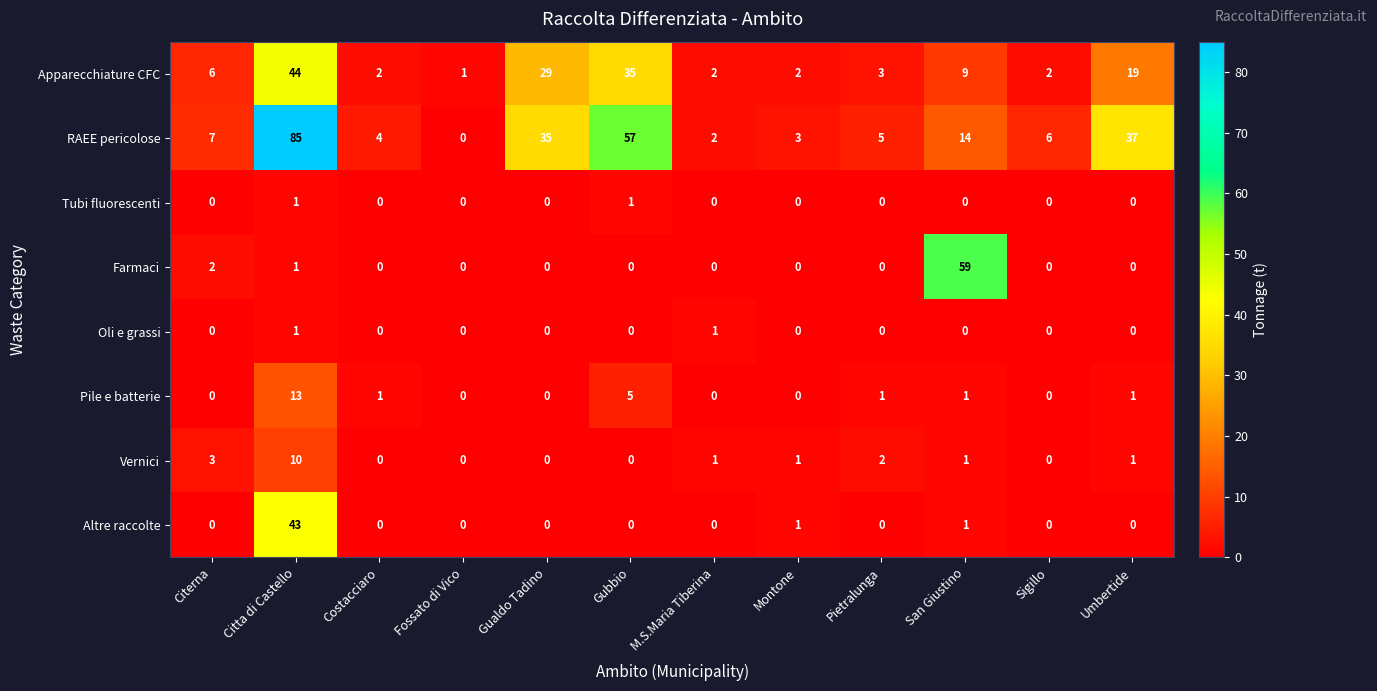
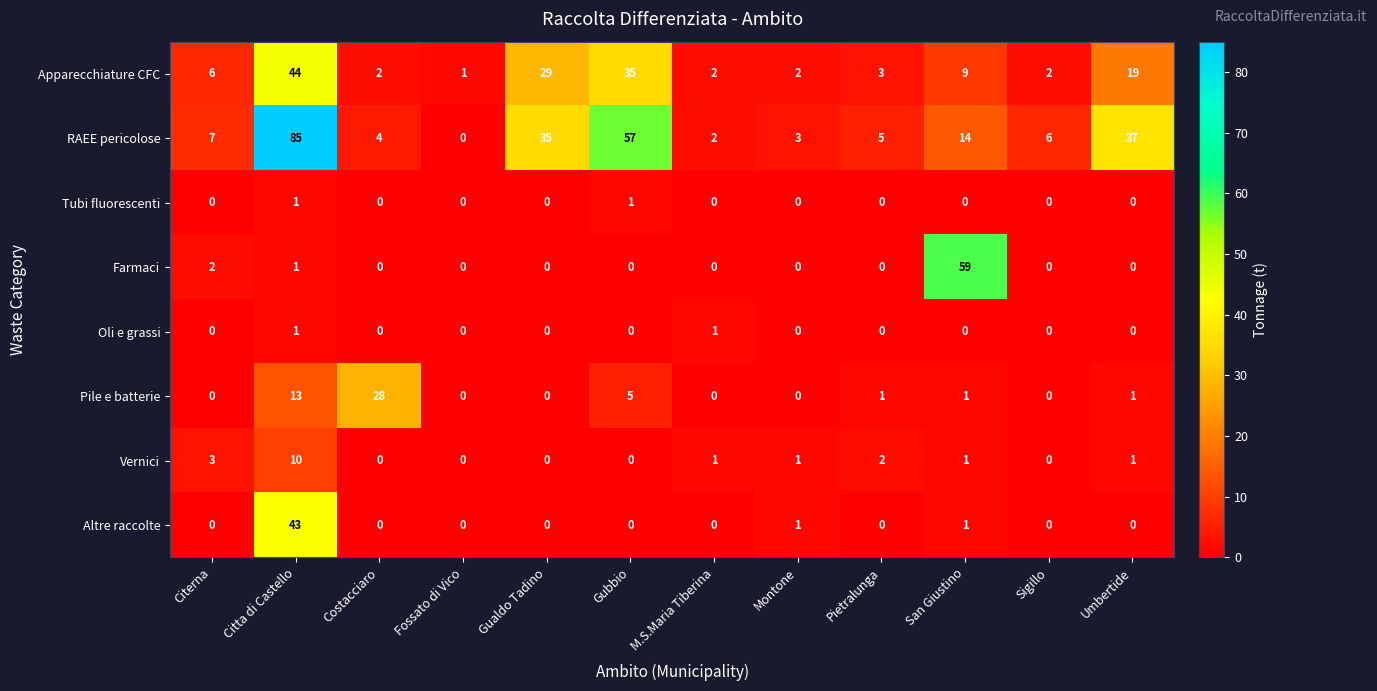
Pile e batterie, Costacciaro: 1 -> 28
